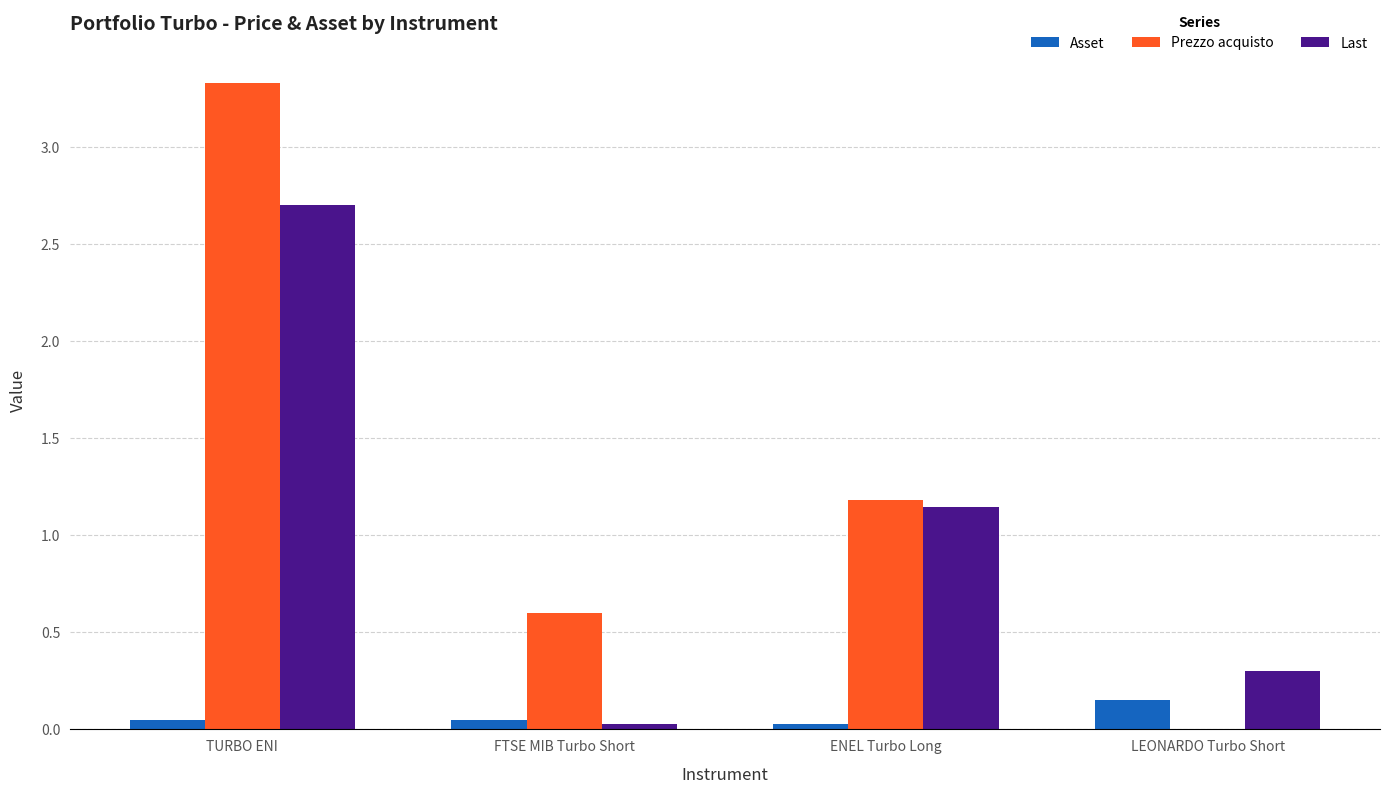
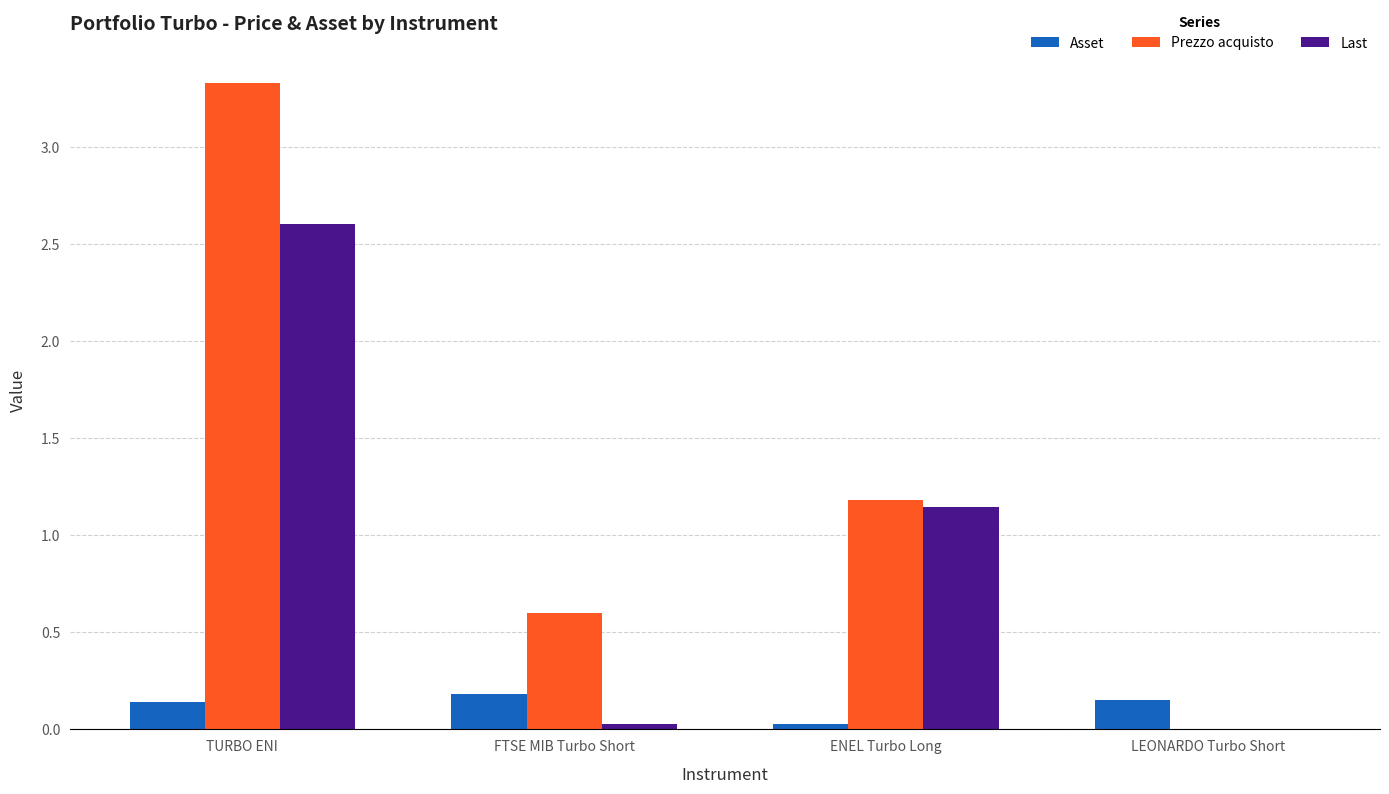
Asset, TURBO ENI: 0.05 -> 0.14
Last, TURBO ENI: 2.7 -> 2.6
Asset, FTSE MIB Turbo Short: 0.05 -> 0.18
Last, LEONARDO Turbo Short: 0.3 -> 0.0
